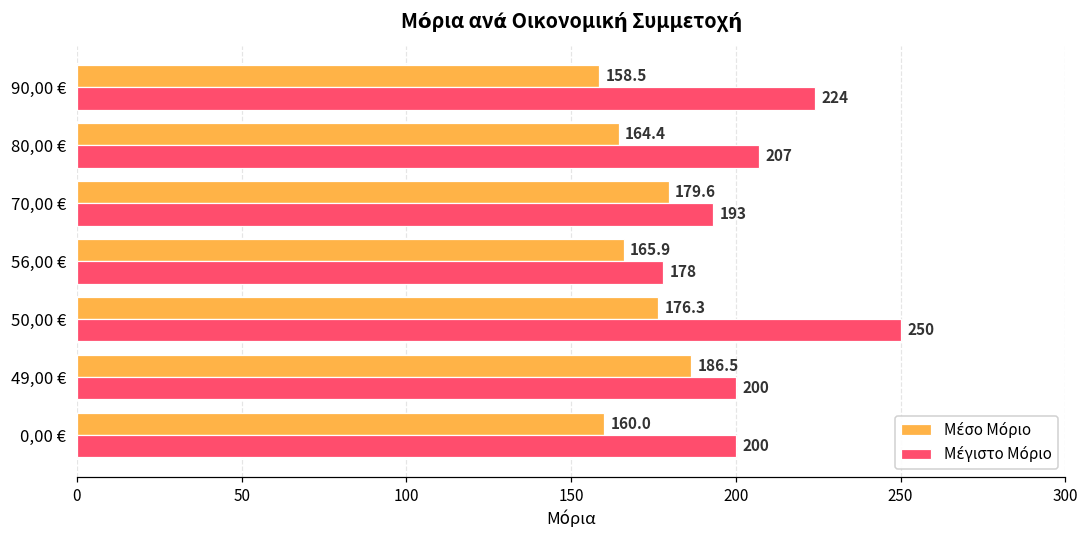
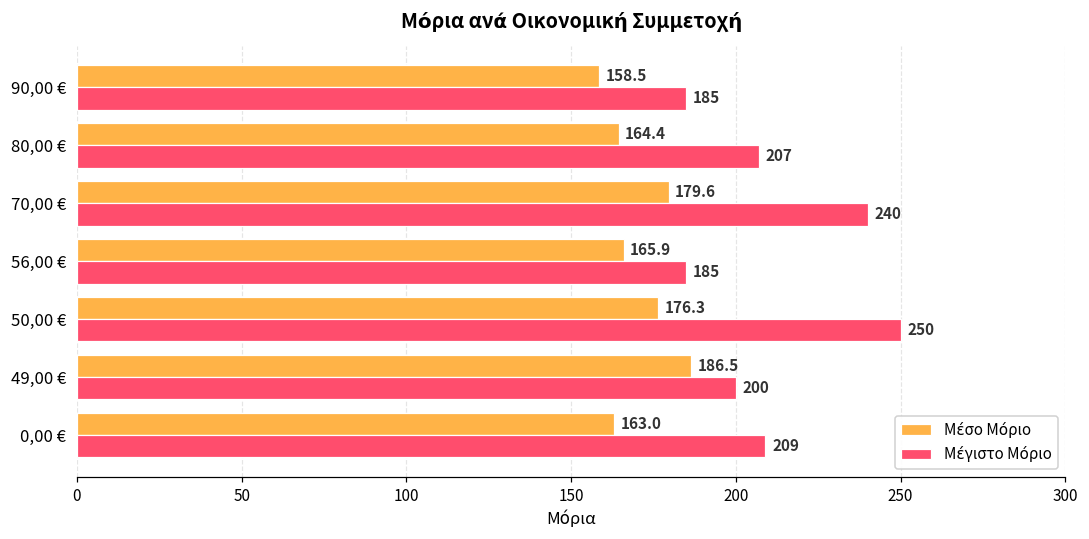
Μέγιστο Μόριο, 90,00 €: 224 -> 185
Μέγιστο Μόριο, 70,00 €: 193 -> 240
Μέγιστο Μόριο, 56,00 €: 178 -> 185
Μέσο Μόριο, 0,00 €: 160.0 -> 163.0
Μέγιστο Μόριο, 0,00 €: 200 -> 209
